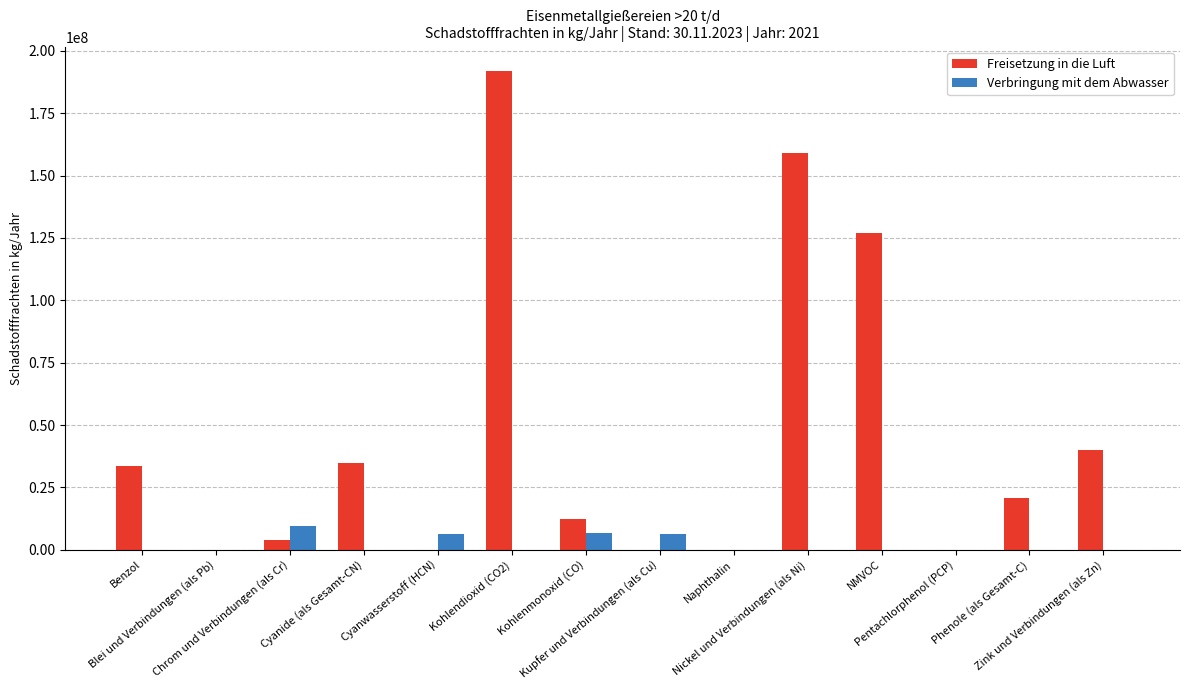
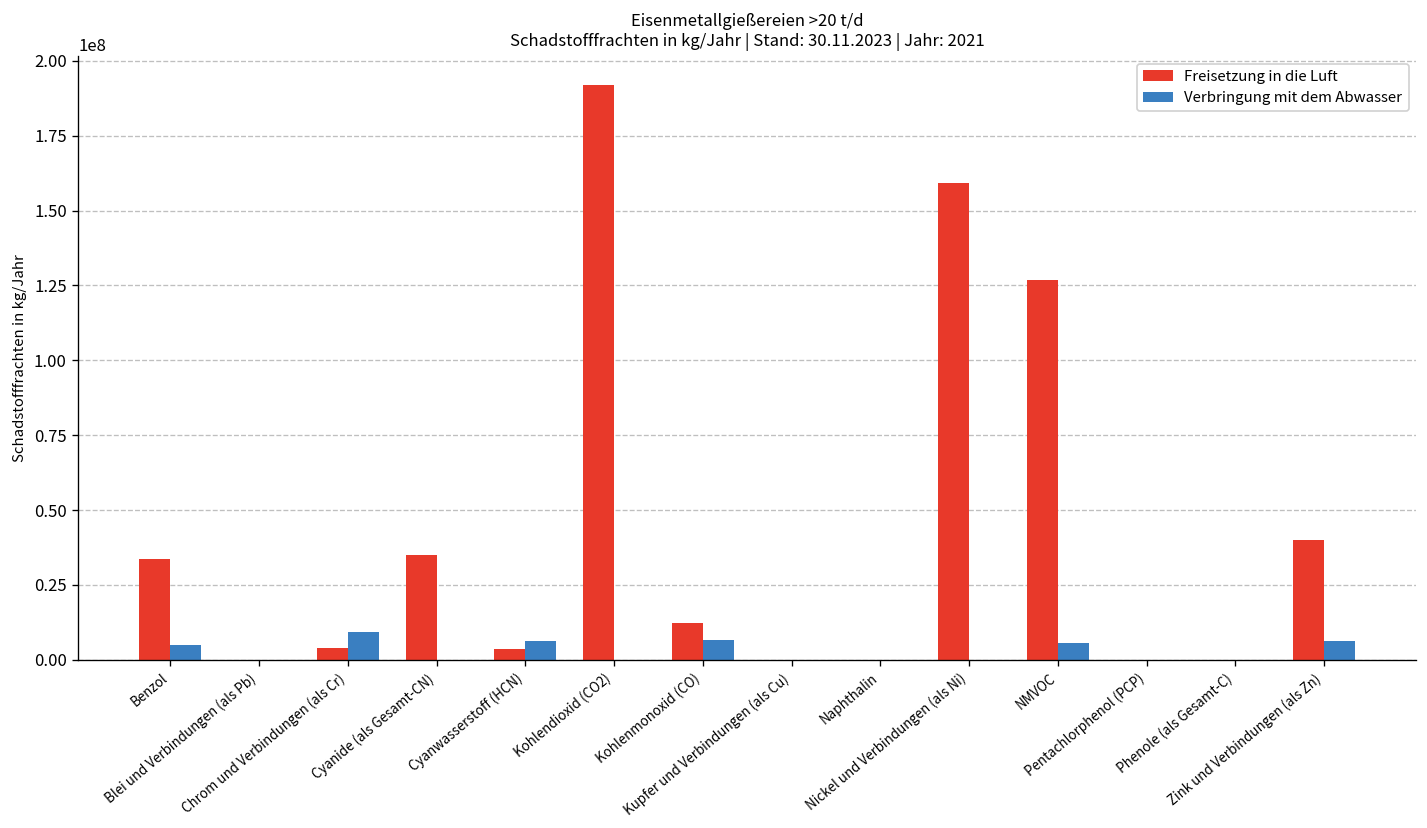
Verbringung mit dem Abwasser, Benzol: 0 -> 5000000
Freisetzung in die Luft, Cyanwasserstoff (HCN): 0 -> 3000000
Verbringung mit dem Abwasser, Kupfer und Verbindungen (als Cu): 6000000 -> 0
Verbringung mit dem Abwasser, NMVOC: 0 -> 5000000
Freisetzung in die Luft, Phenole (als Gesamt-C): 21000000 -> 0
Verbringung mit dem Abwasser, Zink und Verbindungen (als Zn): 0 -> 6000000
